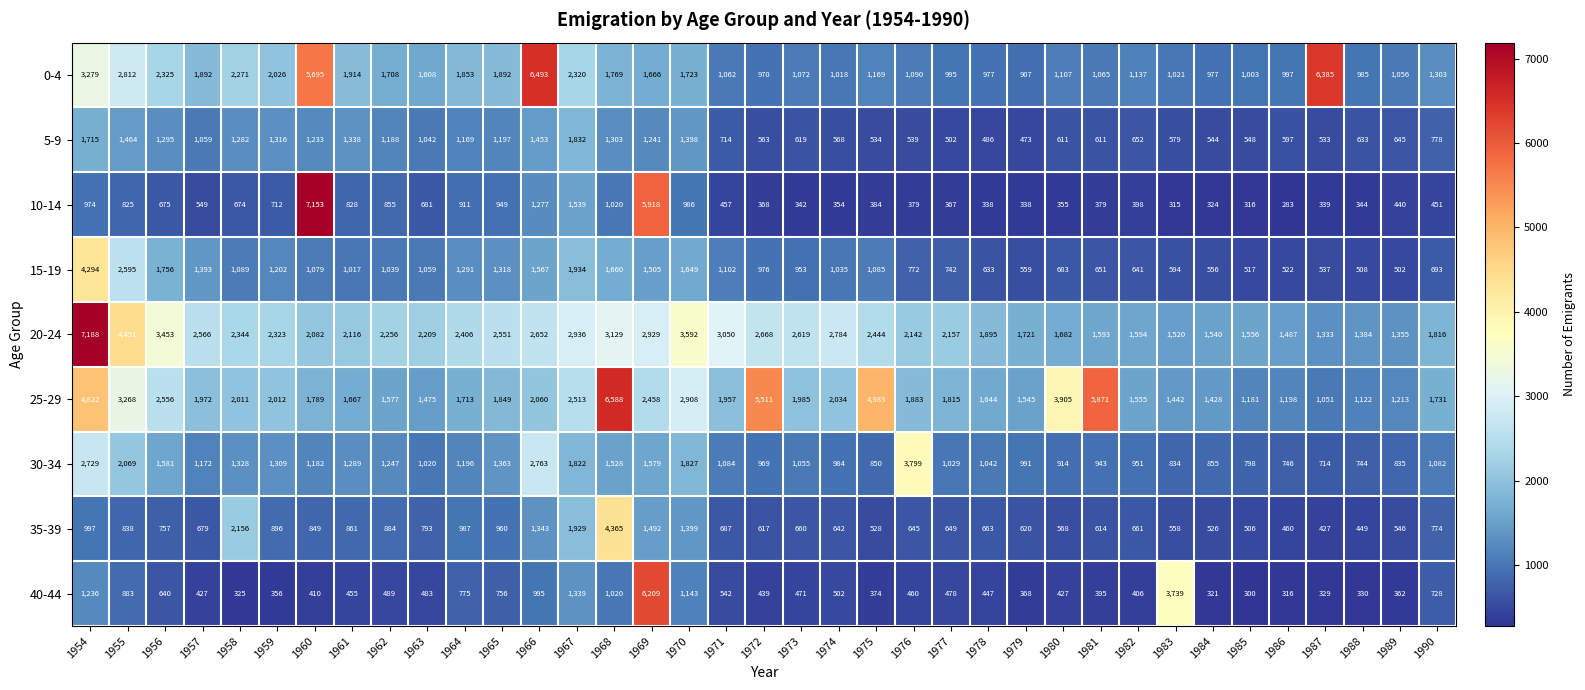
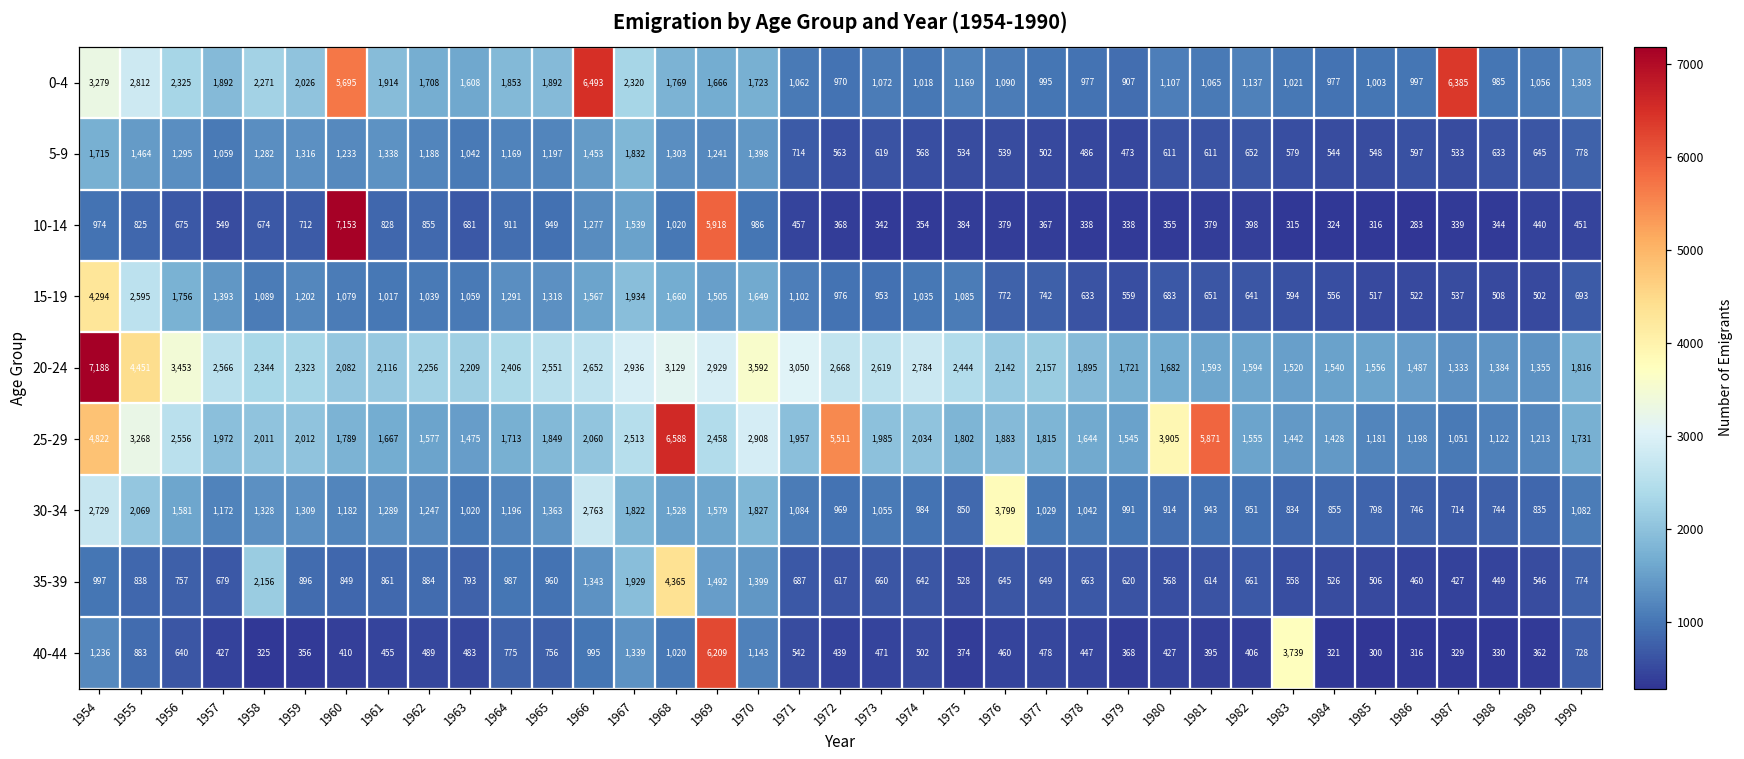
25-29, 1975: 4,983 -> 1,802
